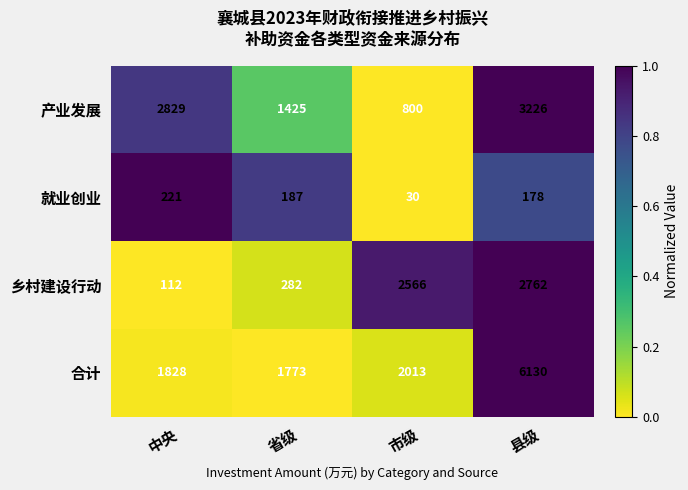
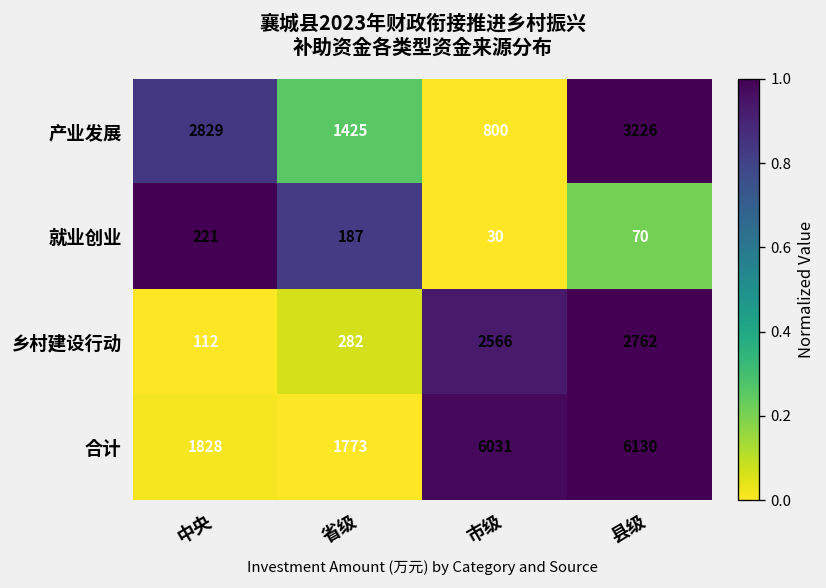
就业创业, 县级: 178 -> 70
合计, 市级: 2013 -> 6031
